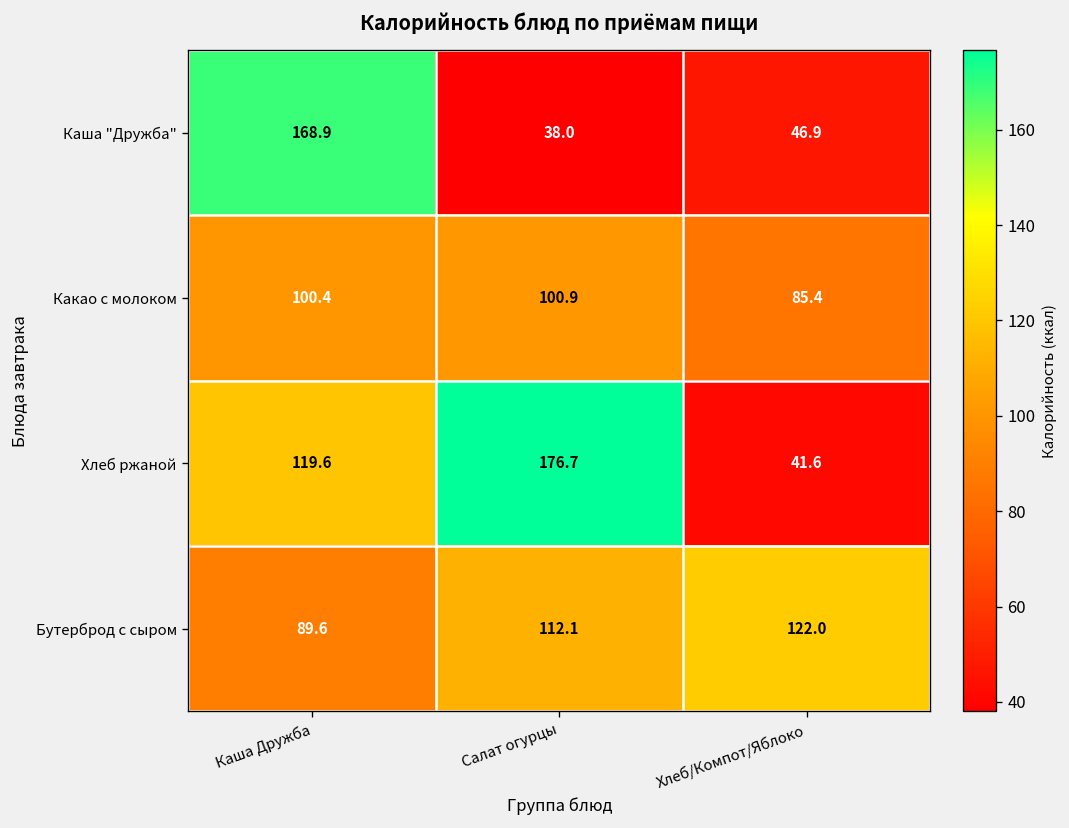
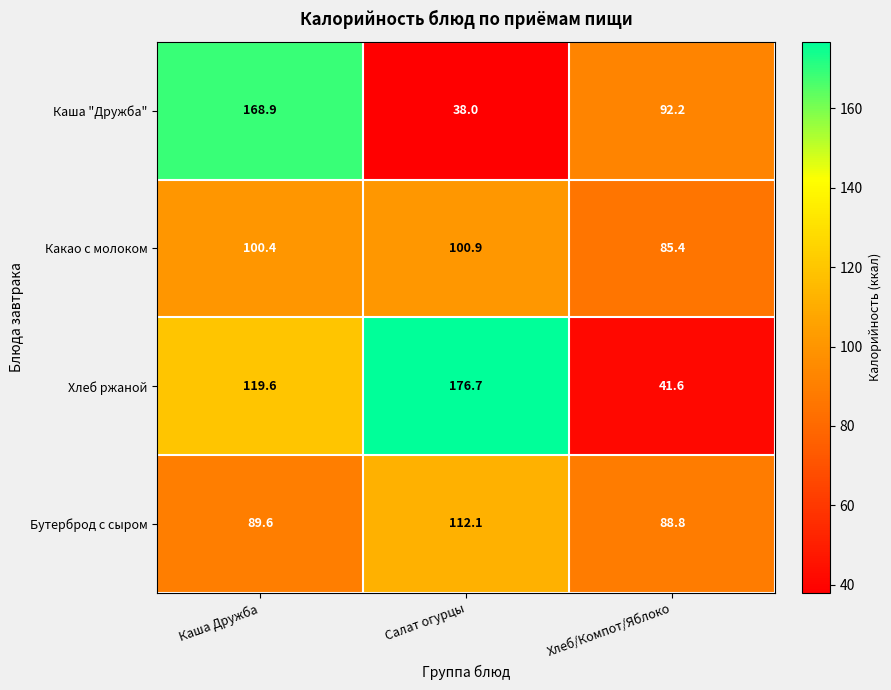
Каша "Дружба", Хлеб/Компот/Яблоко: 46.9 -> 92.2
Бутерброд с сыром, Хлеб/Компот/Яблоко: 122.0 -> 88.8
